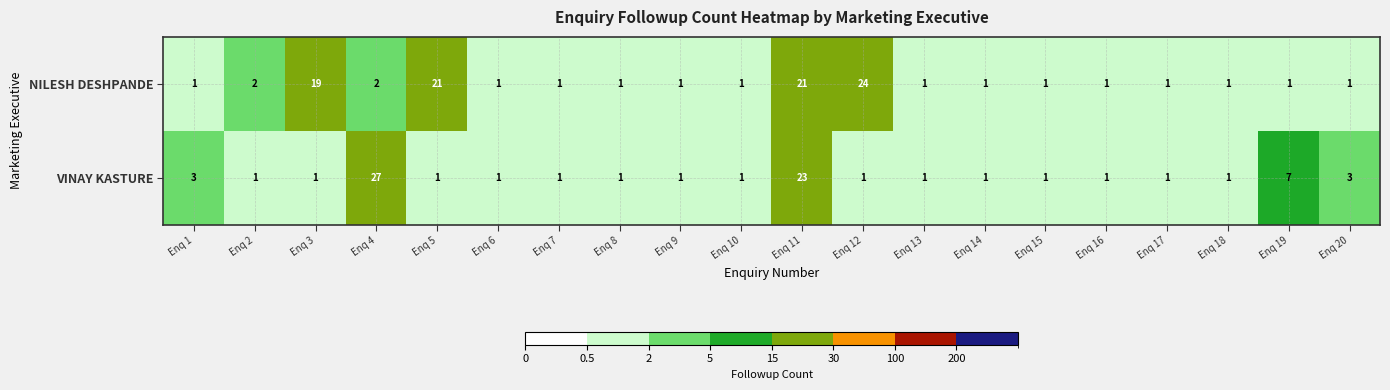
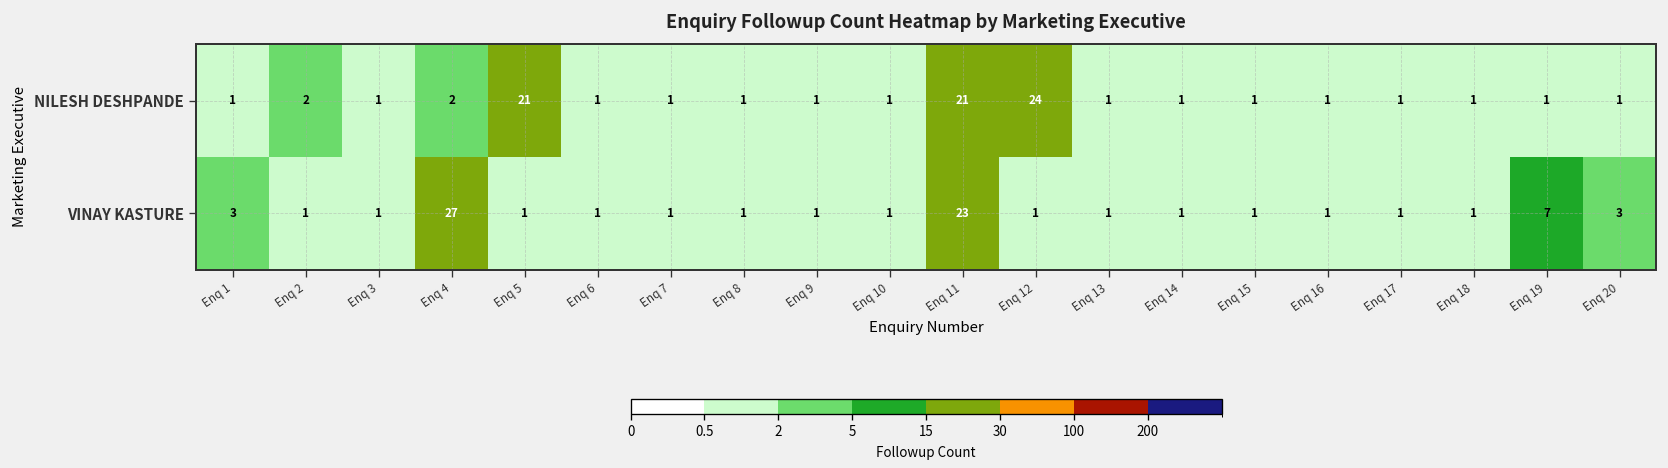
NILESH DESHPANDE, Enq 3: 19 -> 1
